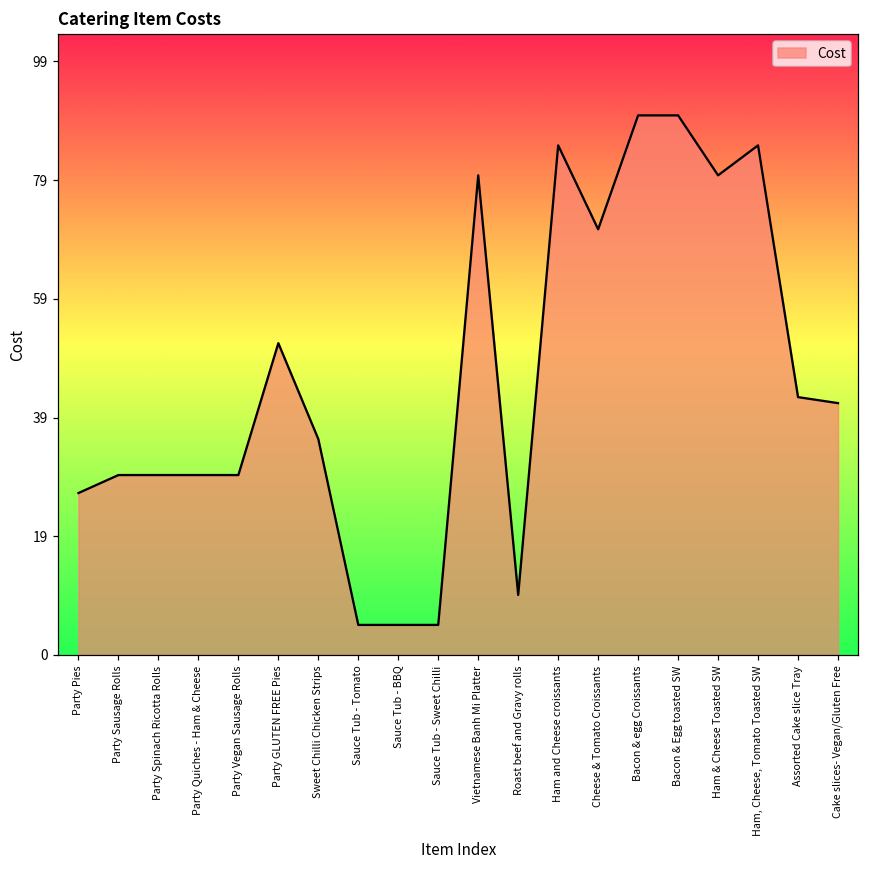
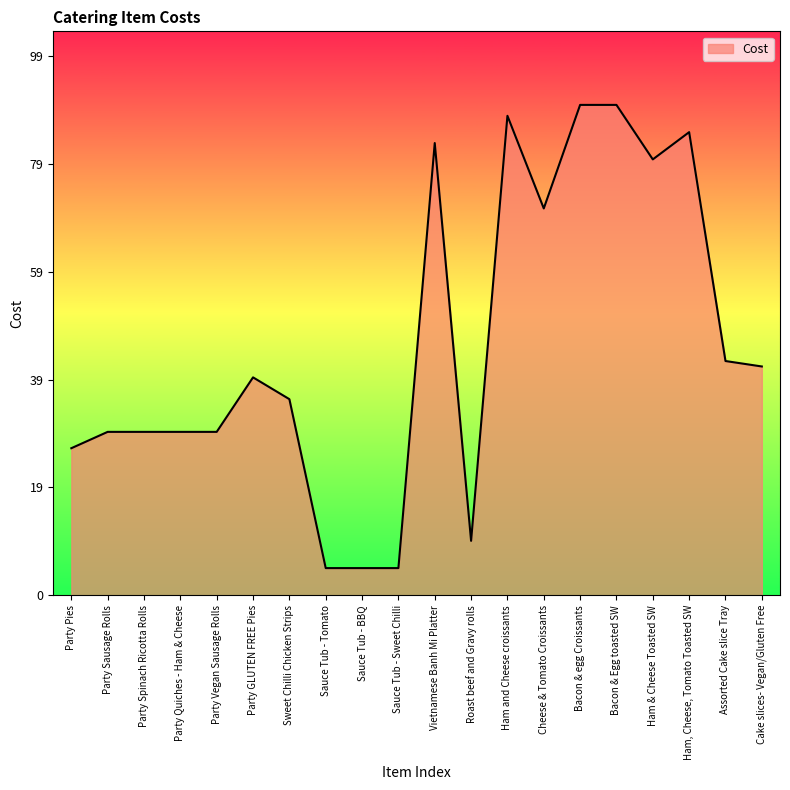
Party GLUTEN FREE Pies: 52 -> 40
Vietnamese Banh Mi Platter: 80 -> 83
Ham and Cheese croissants: 85 -> 88
